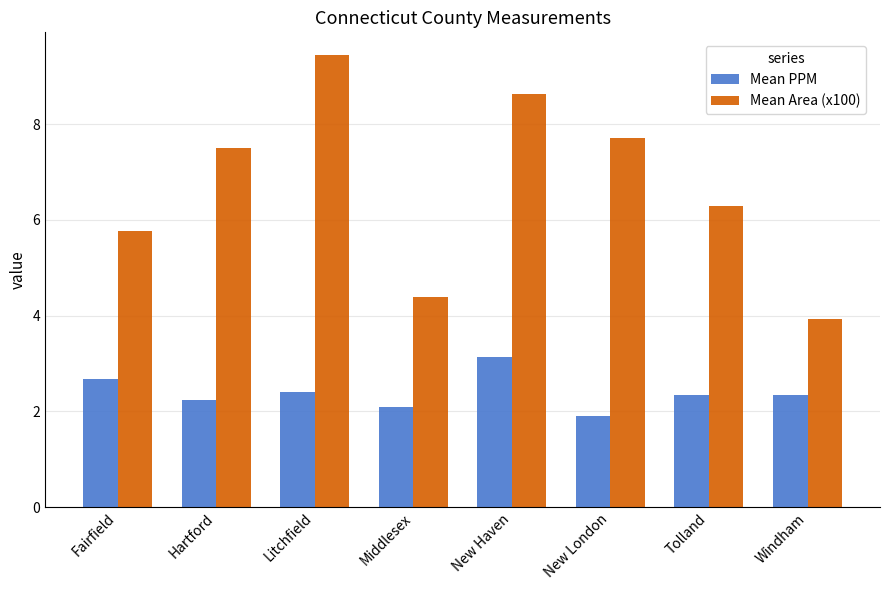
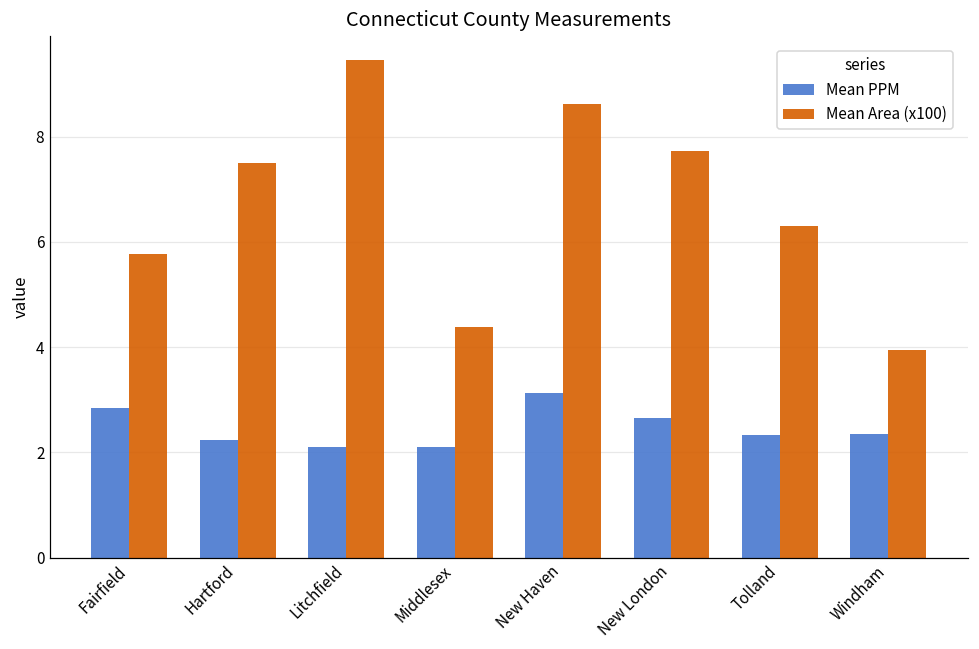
Mean PPM, Fairfield: 2.7 -> 2.8
Mean PPM, Litchfield: 2.4 -> 2.1
Mean PPM, New London: 1.9 -> 2.7
